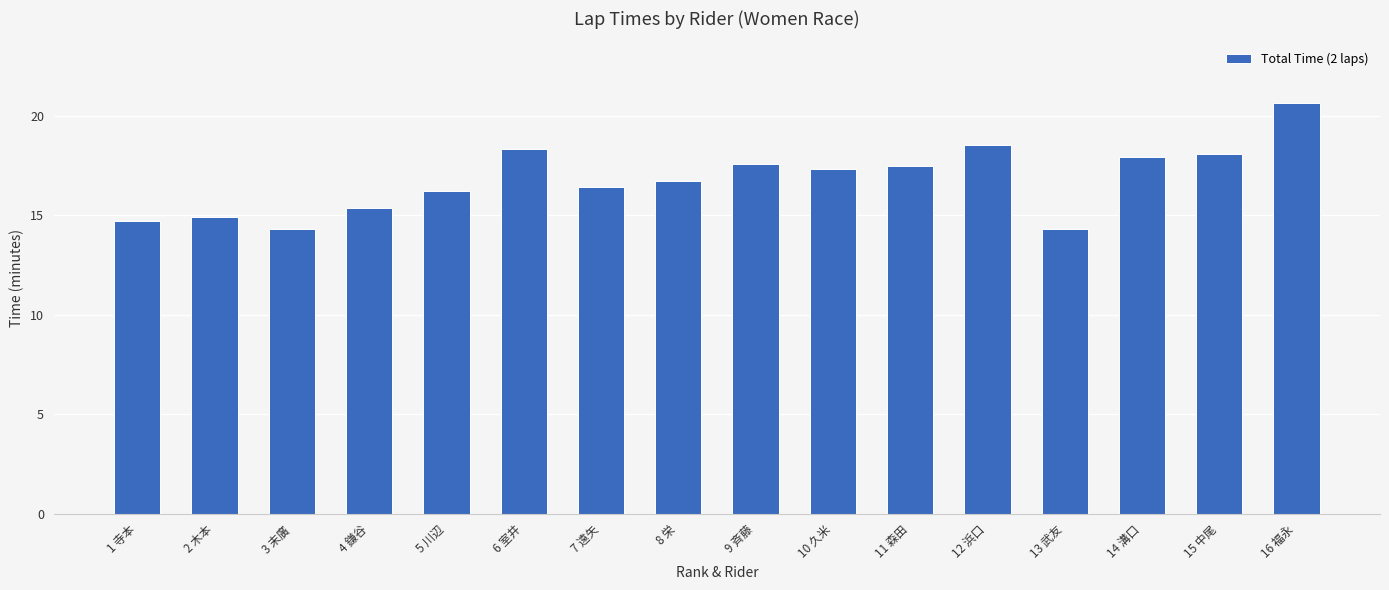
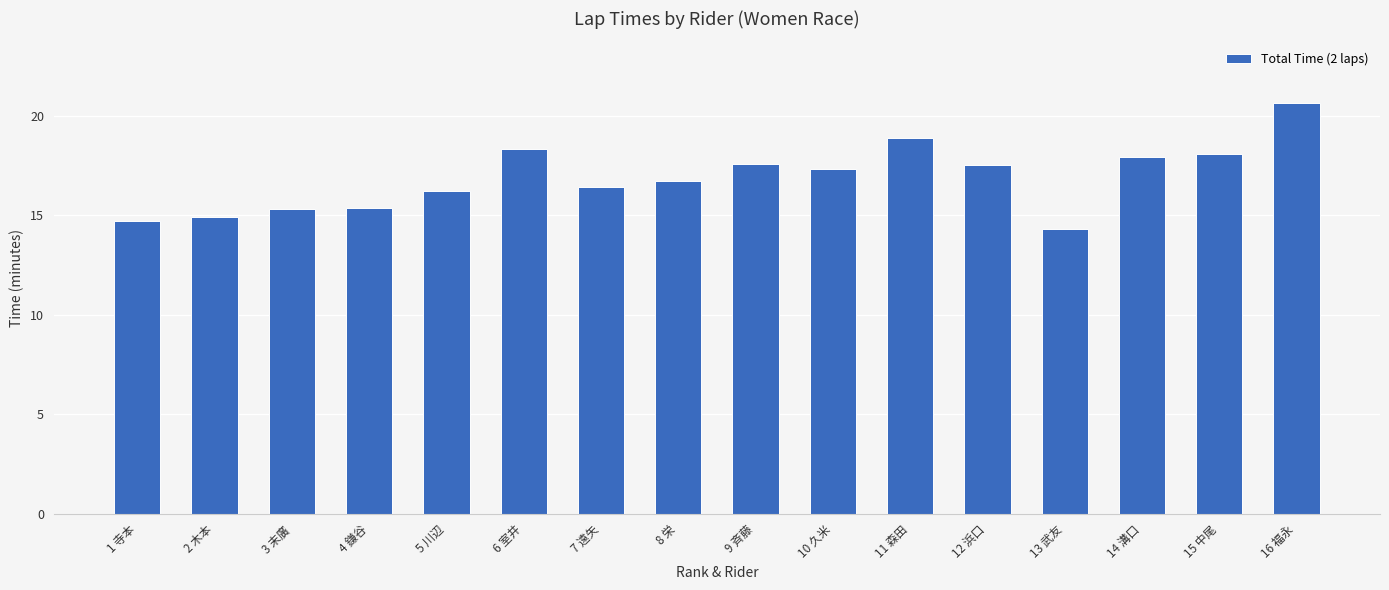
3 末廣: 14.3 -> 15.3
11 森田: 17.5 -> 18.9
12 浜口: 18.5 -> 17.5
